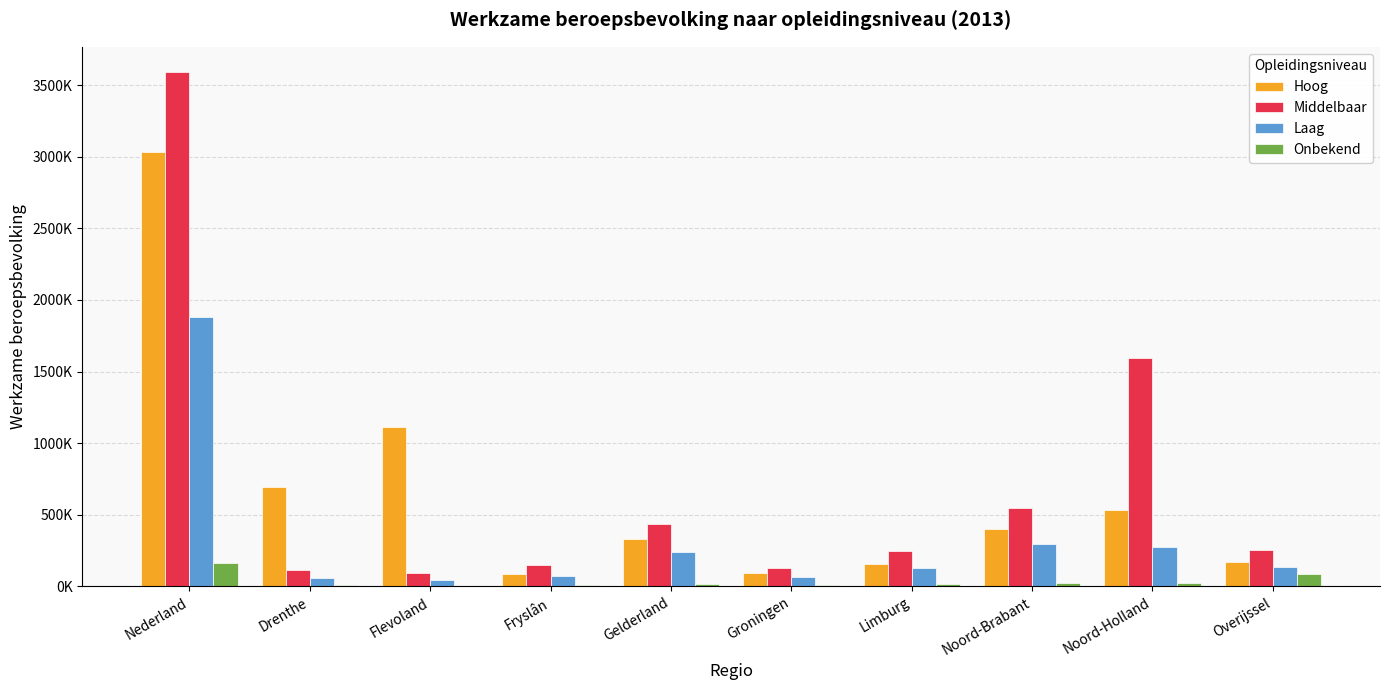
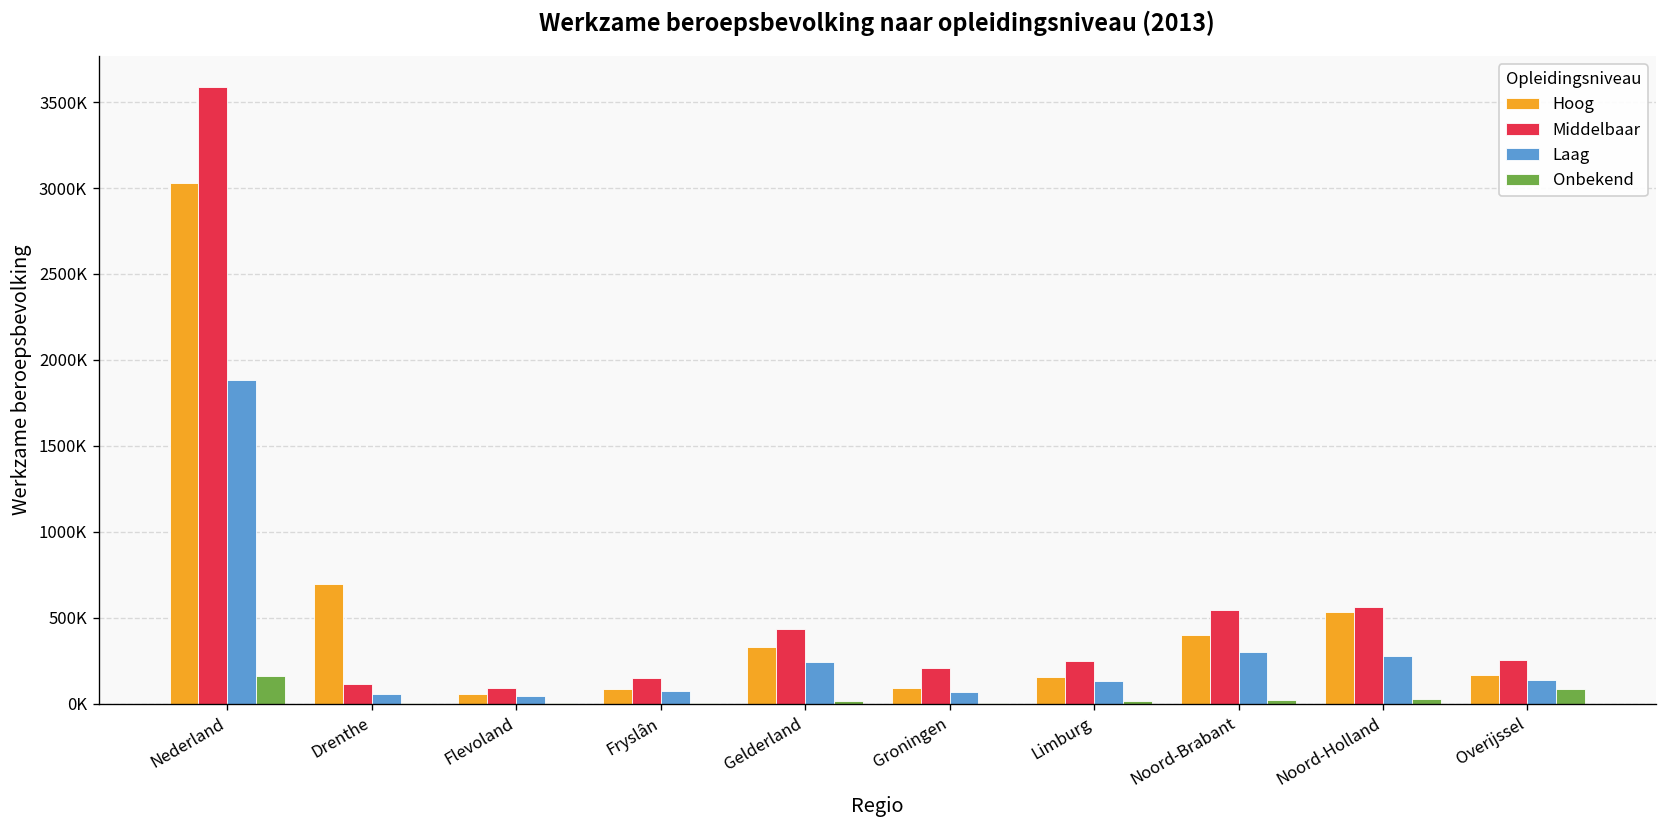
Hoog, Flevoland: 1110000 -> 60000
Middelbaar, Groningen: 130000 -> 200000
Middelbaar, Noord-Holland: 1590000 -> 560000
